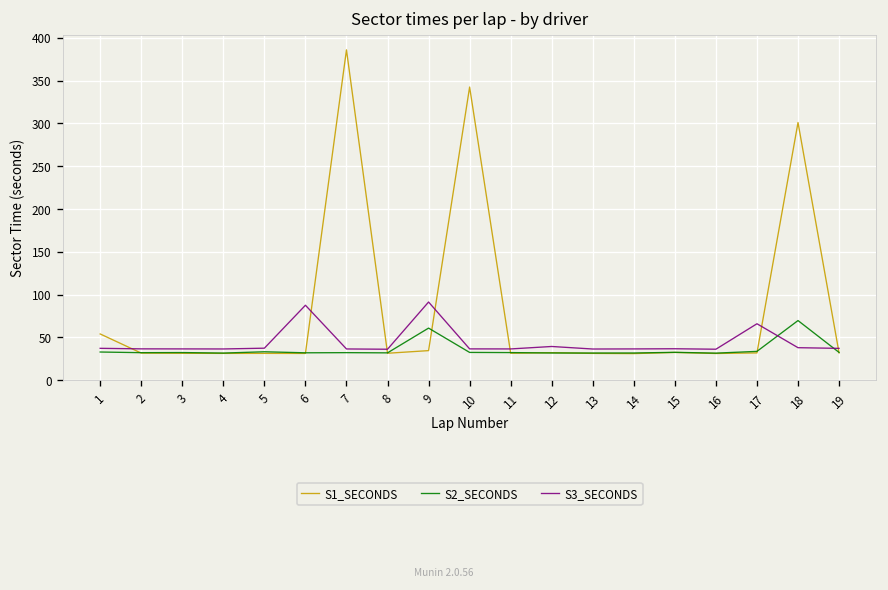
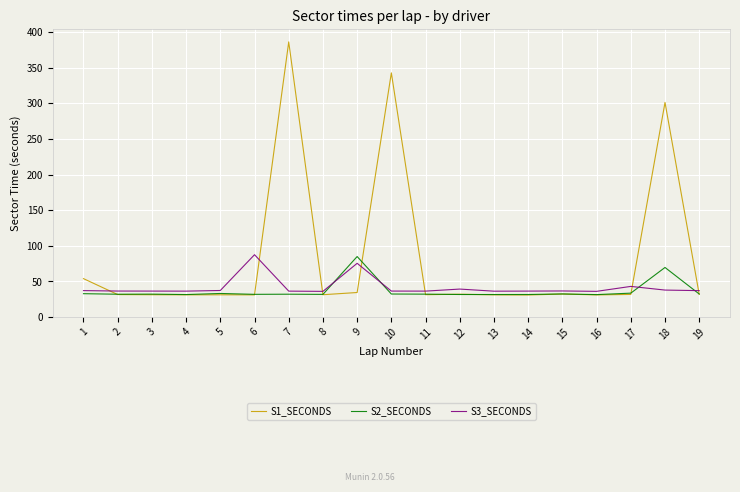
S2_SECONDS, 9: 60 -> 80
S3_SECONDS, 9: 90 -> 80
S3_SECONDS, 17: 70 -> 40
